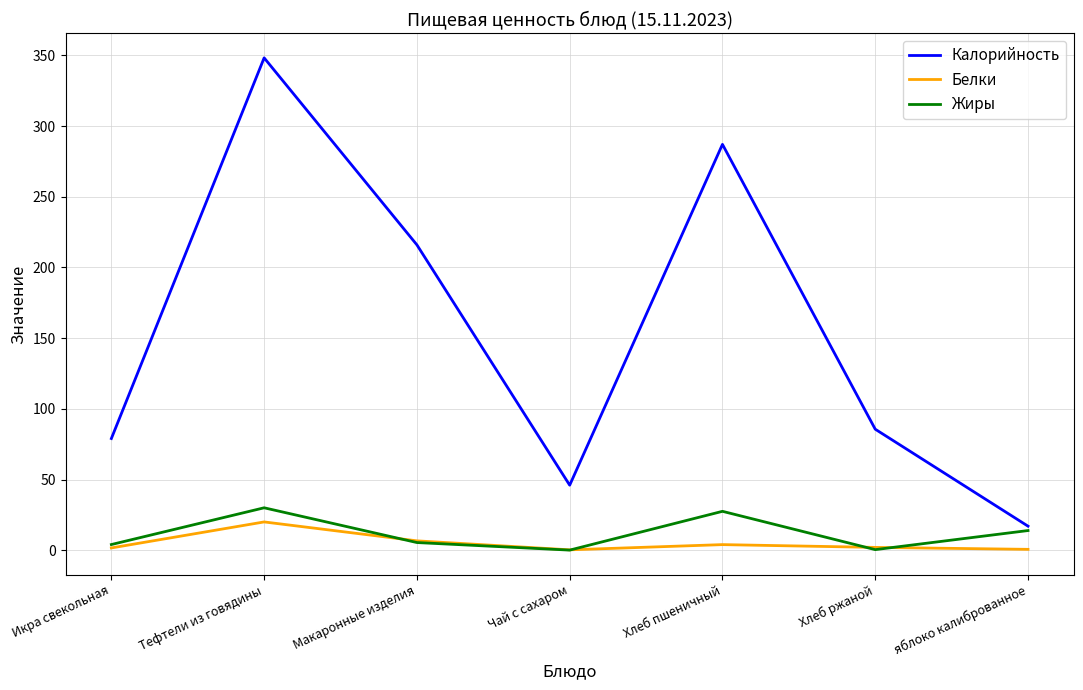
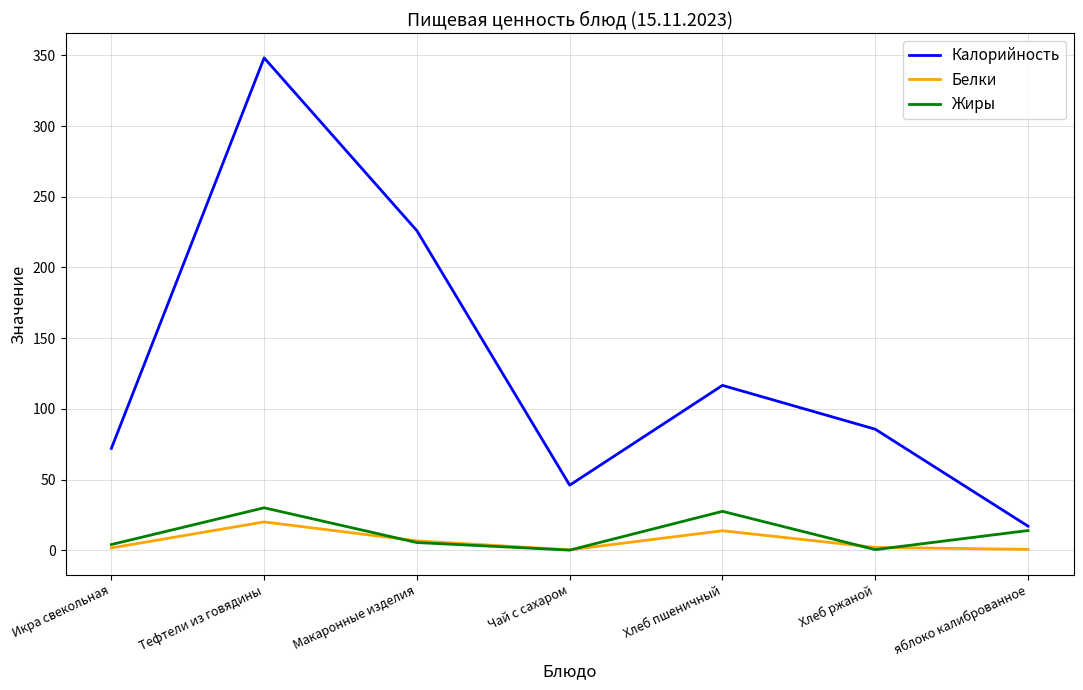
Калорийность, Икра свекольная: 79 -> 72
Калорийность, Макаронные изделия: 216 -> 226
Калорийность, Хлеб пшеничный: 287 -> 117
Белки, Хлеб пшеничный: 4 -> 14
